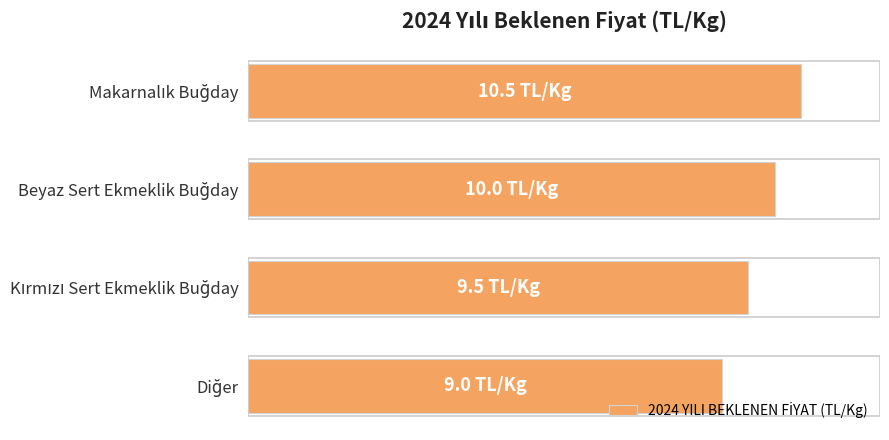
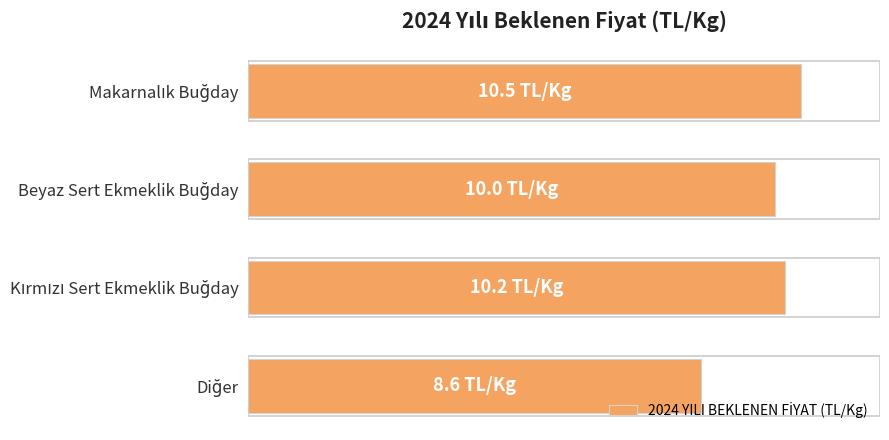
Kırmızı Sert Ekmeklik Buğday: 9.5 -> 10.2
Diğer: 9.0 -> 8.6
